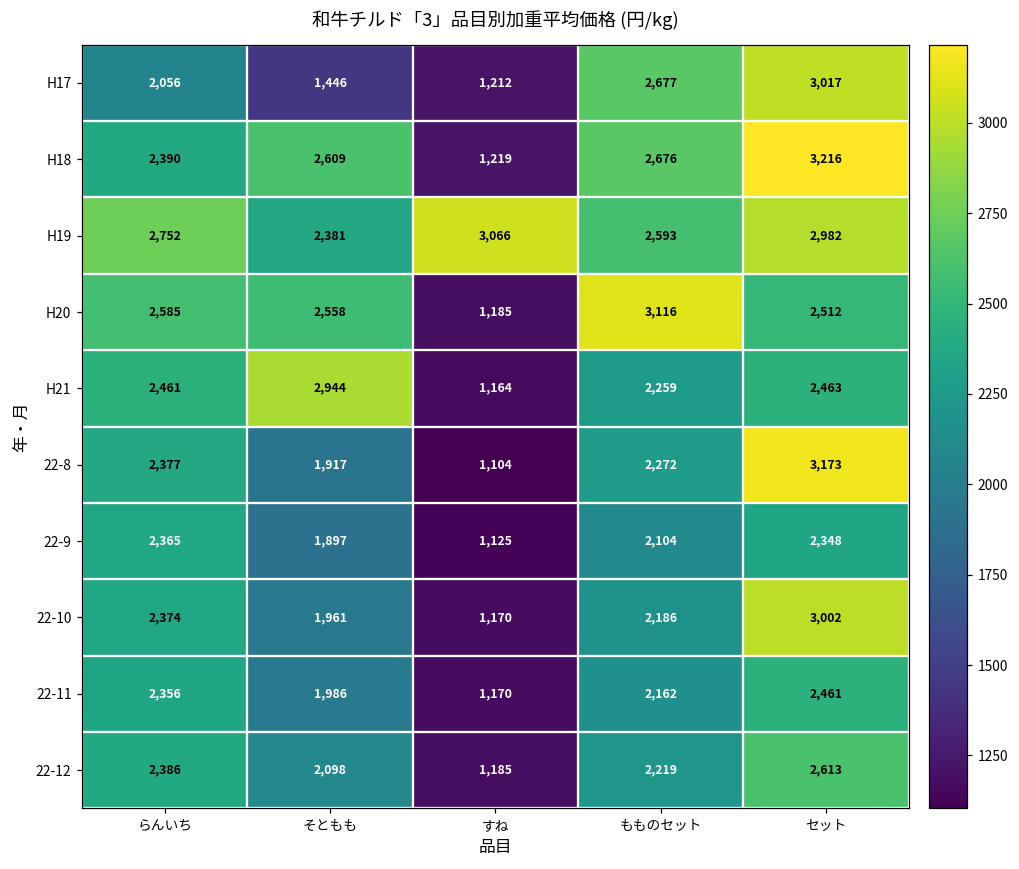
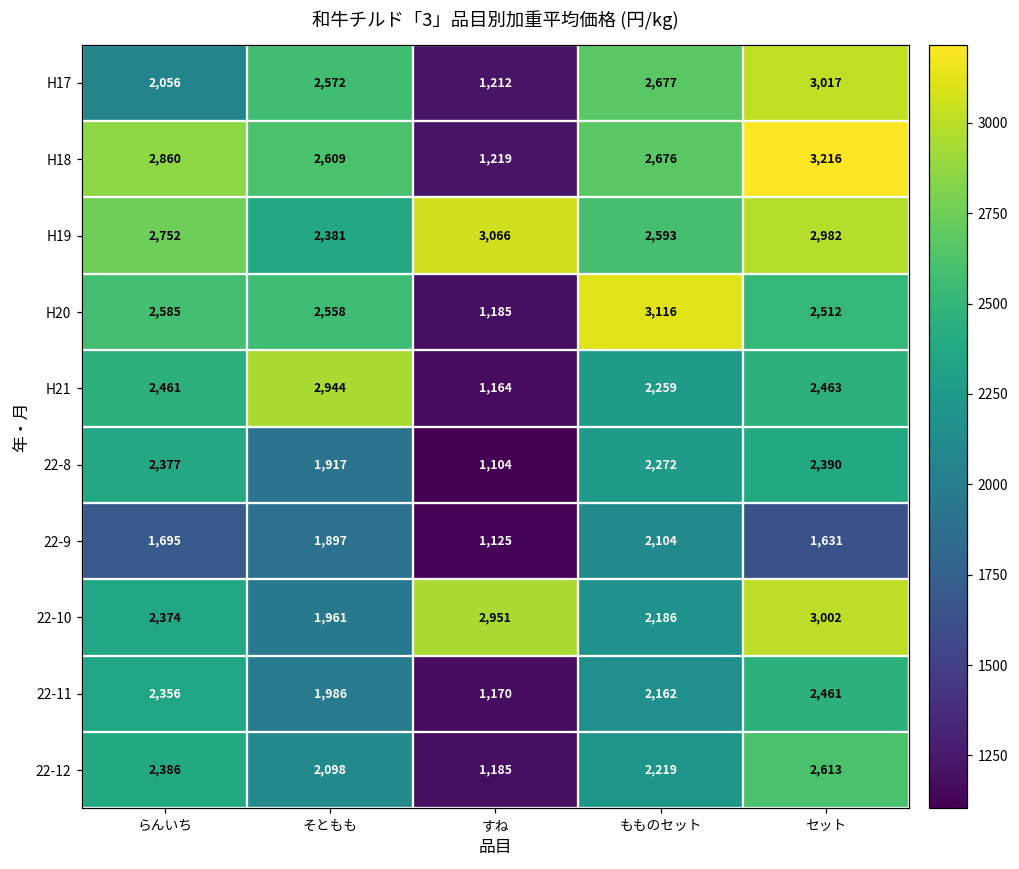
H17, そともも: 1,446 -> 2,572
H18, らんいち: 2,390 -> 2,860
22-8, セット: 3,173 -> 2,390
22-9, らんいち: 2,365 -> 1,695
22-9, セット: 2,348 -> 1,631
22-10, すね: 1,170 -> 2,951
